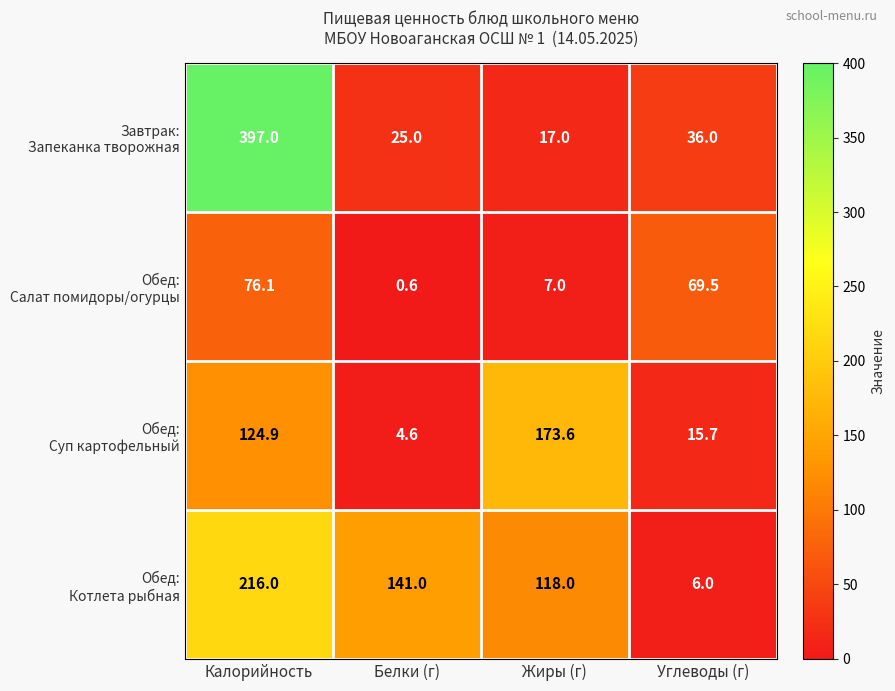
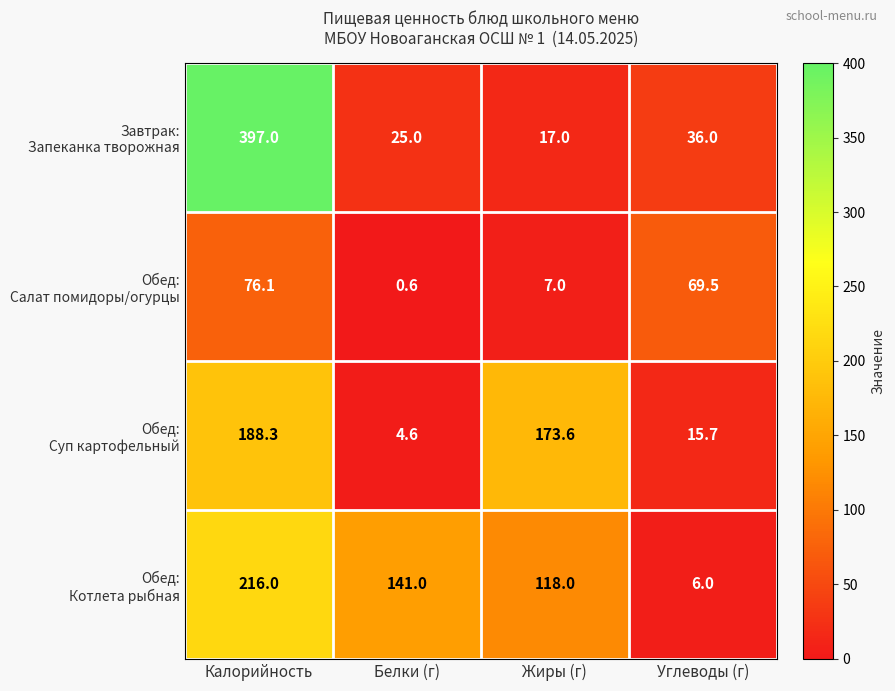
Обед: Суп картофельный, Калорийность: 124.9 -> 188.3
